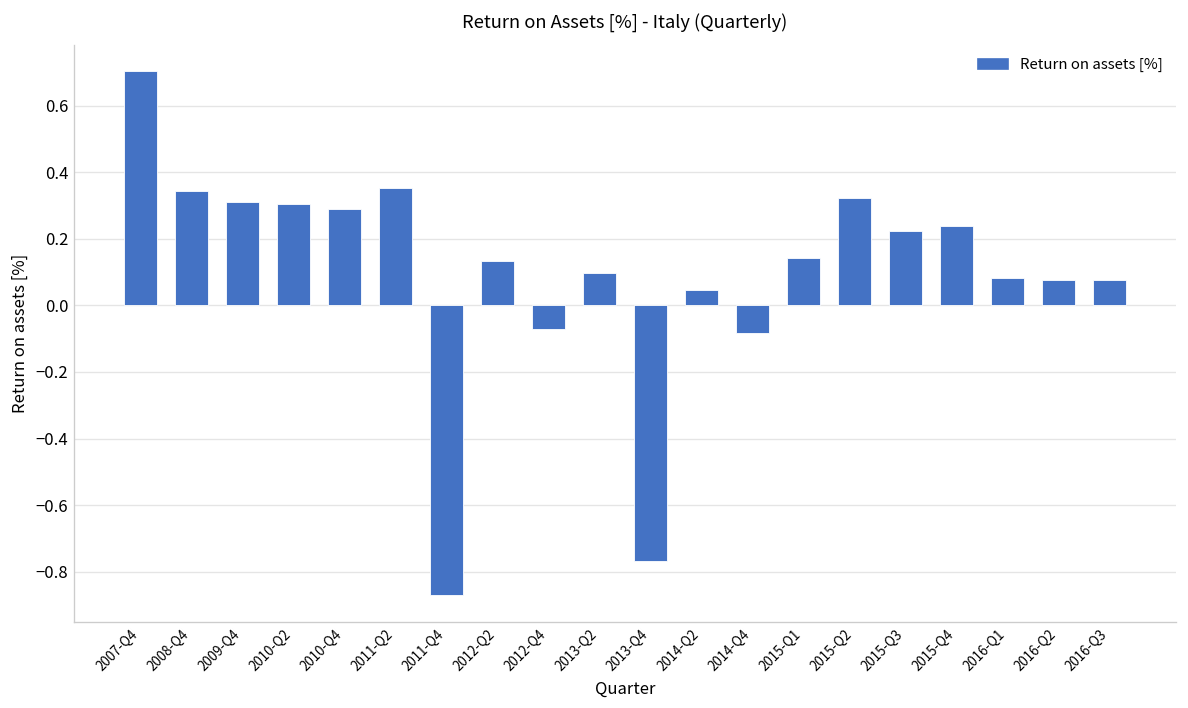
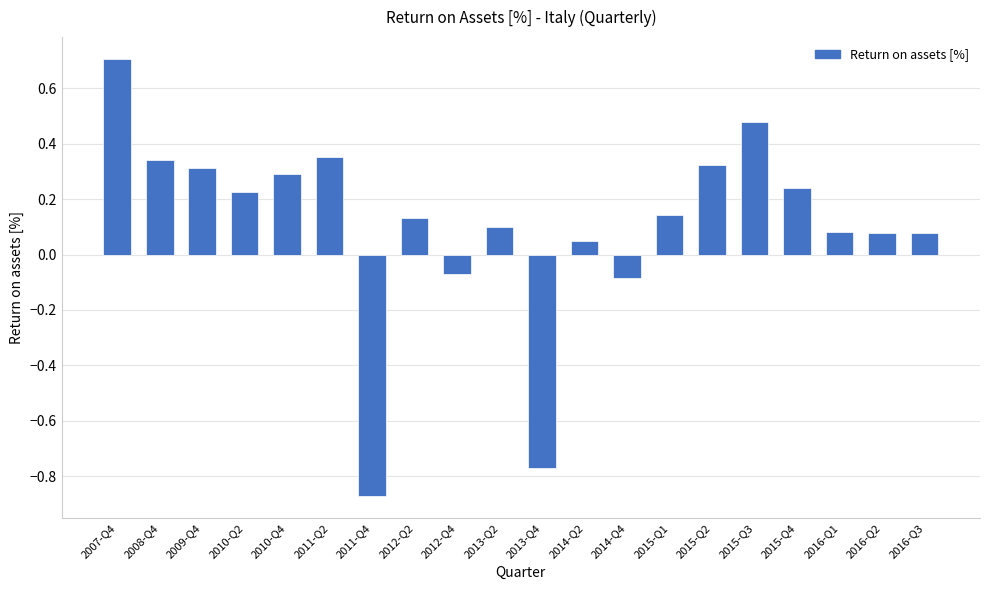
2010-Q2: 0.30 -> 0.23
2015-Q3: 0.22 -> 0.48
